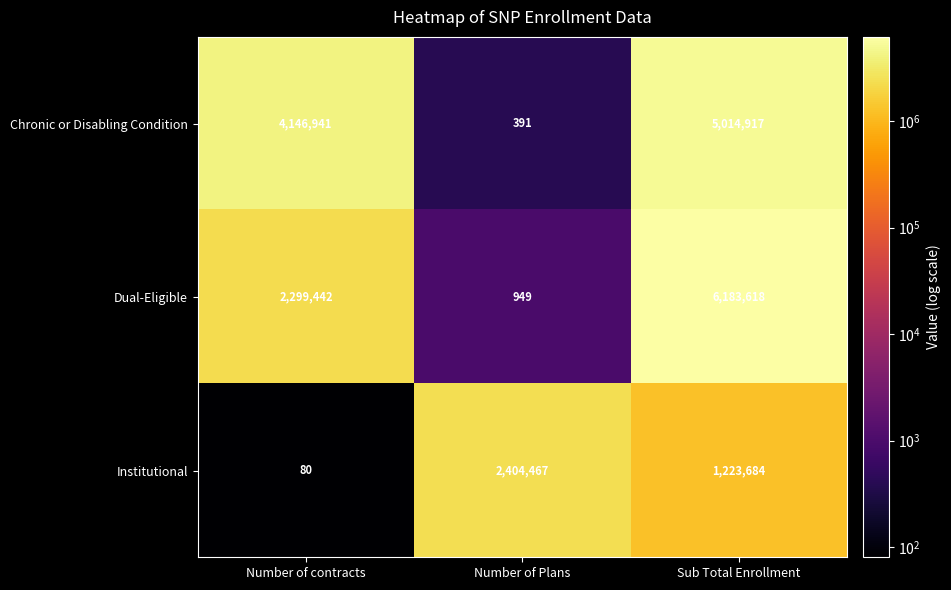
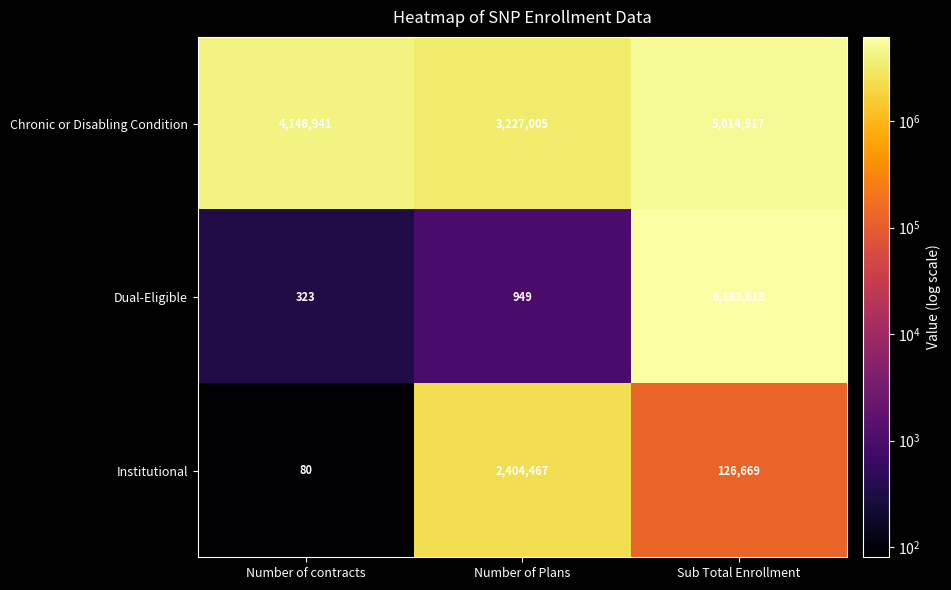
Chronic or Disabling Condition, Number of Plans: 391 -> 3,227,005
Dual-Eligible, Number of contracts: 2,299,442 -> 323
Institutional, Sub Total Enrollment: 1,223,684 -> 126,669
